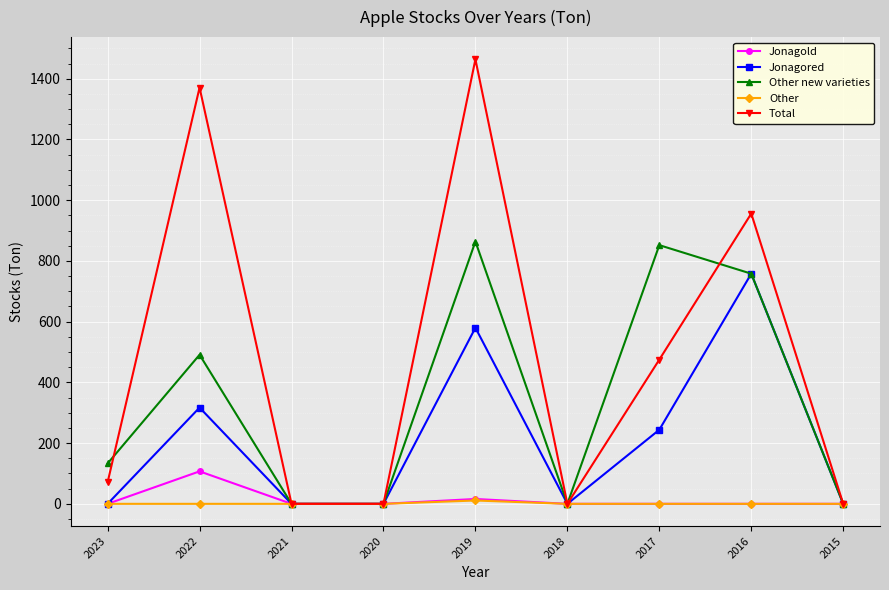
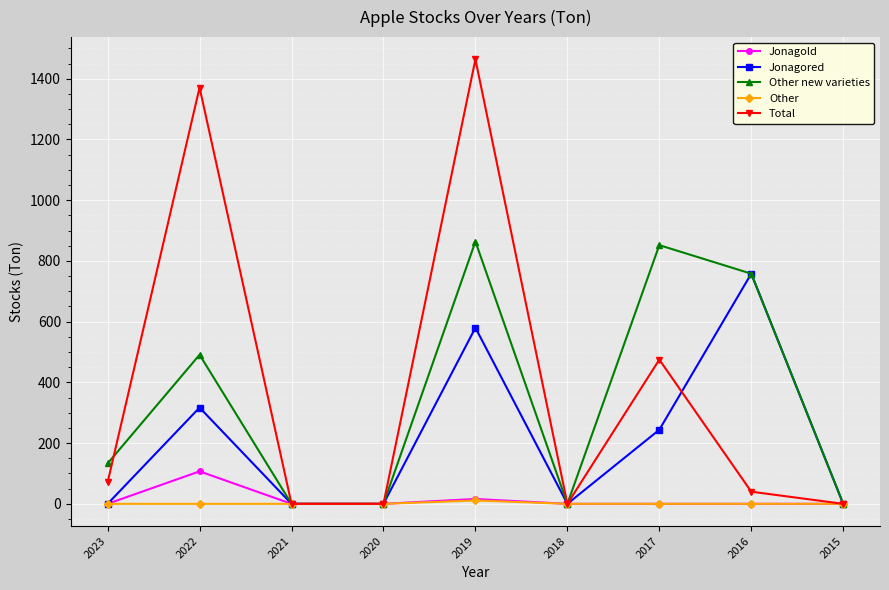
Total, 2016: 960 -> 40
